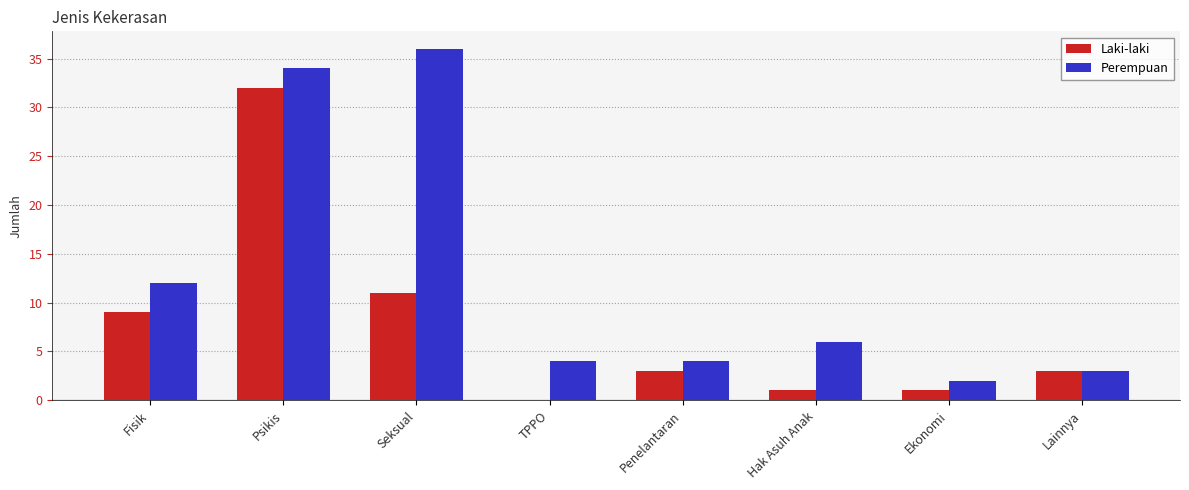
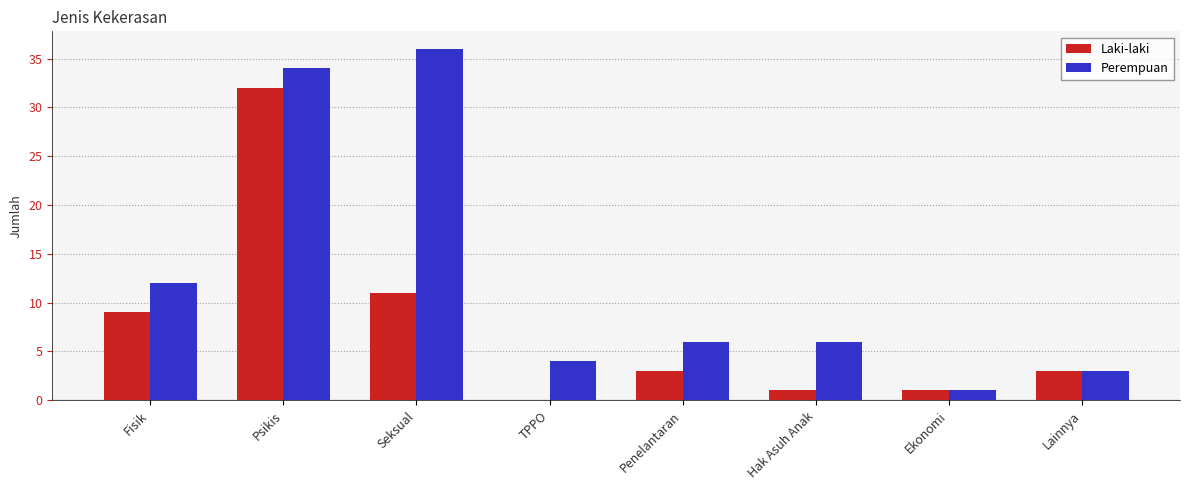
Perempuan, Penelantaran: 4 -> 6
Perempuan, Ekonomi: 2 -> 1
